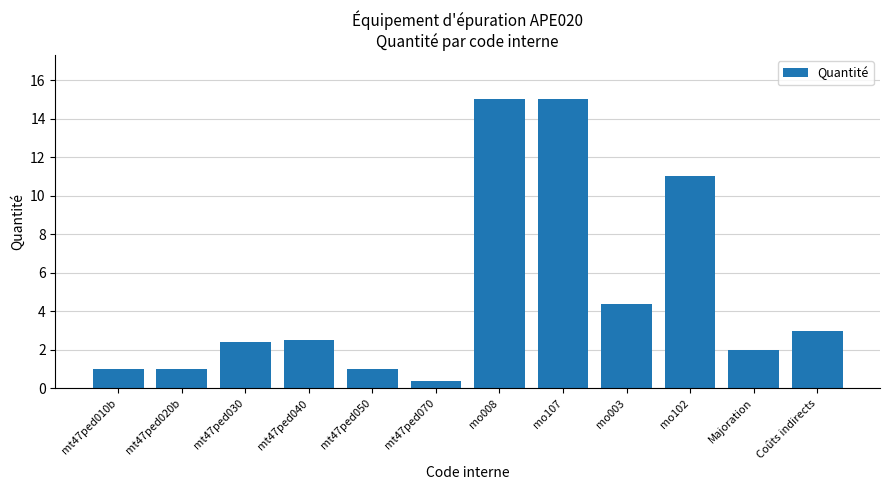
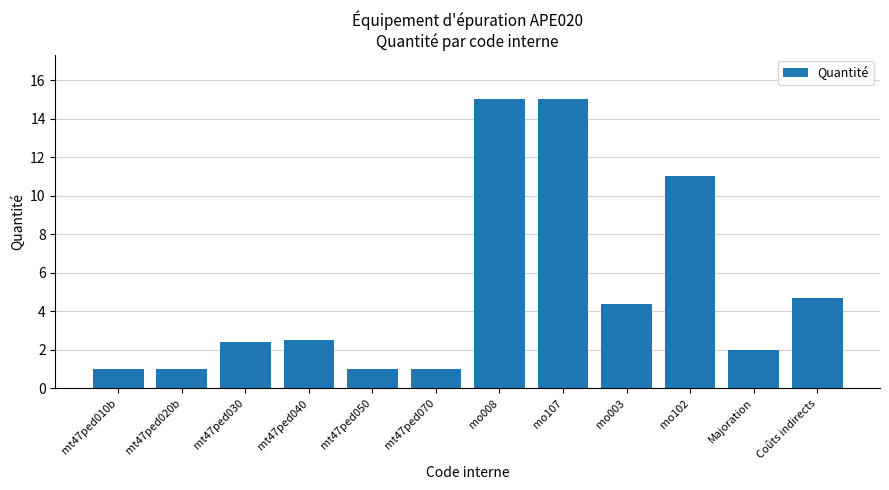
mt47ped070: 0.4 -> 1.0
Coûts indirects: 3.0 -> 4.7
